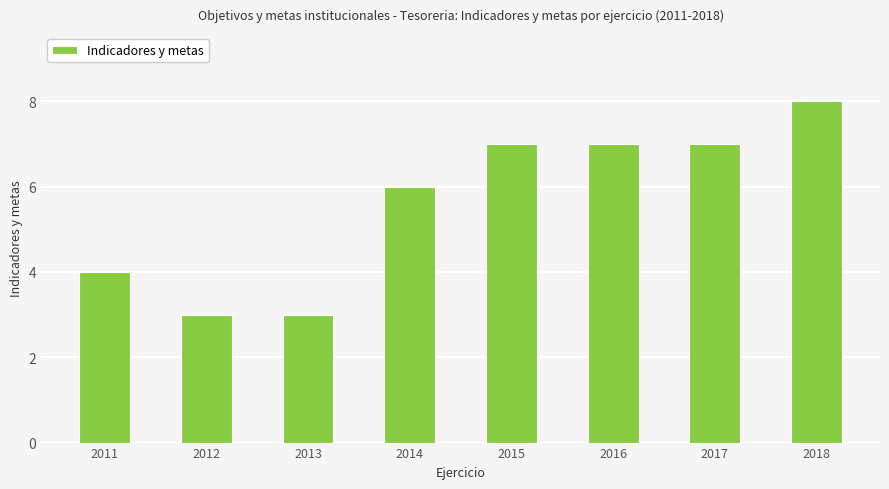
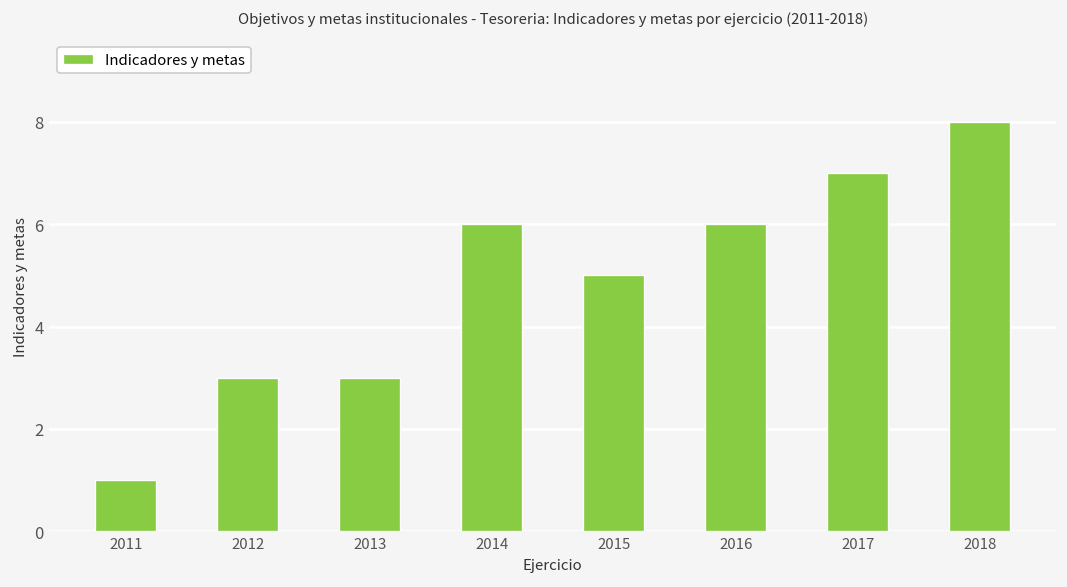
2011: 4 -> 1
2015: 7 -> 5
2016: 7 -> 6
